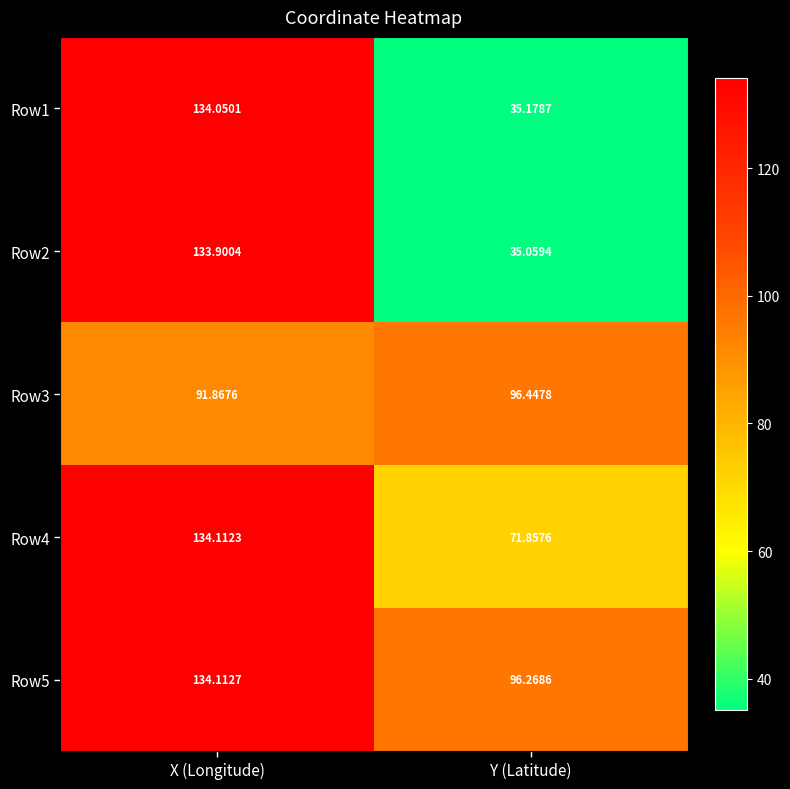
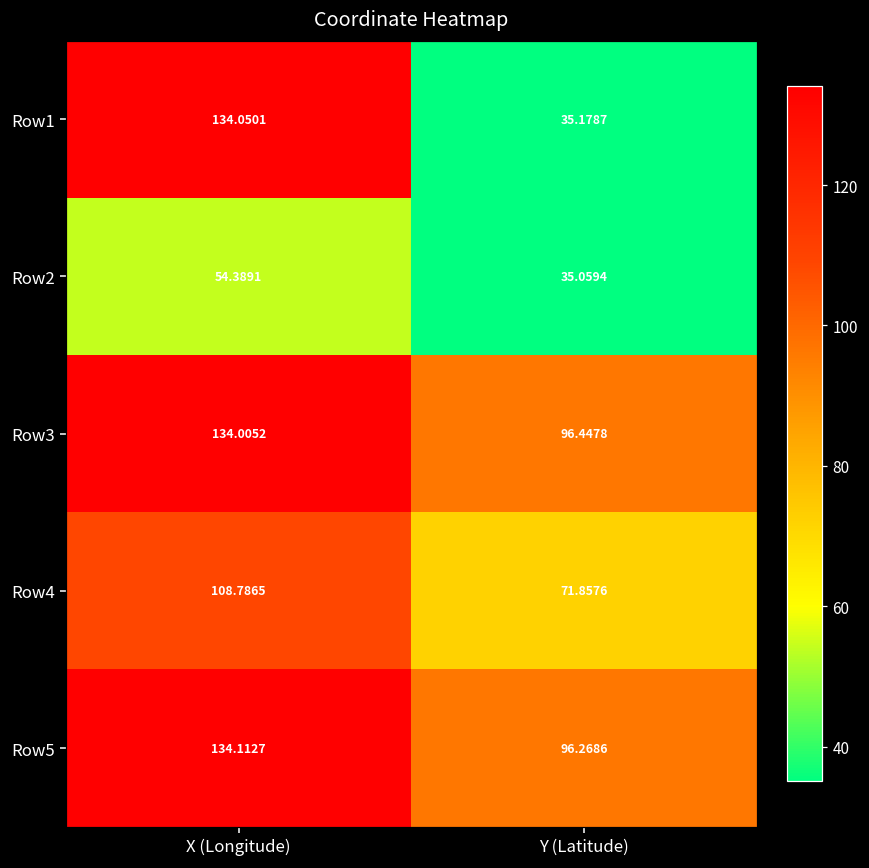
Row2, X (Longitude): 133.9004 -> 54.3891
Row3, X (Longitude): 91.8676 -> 134.0052
Row4, X (Longitude): 134.1123 -> 108.7865
